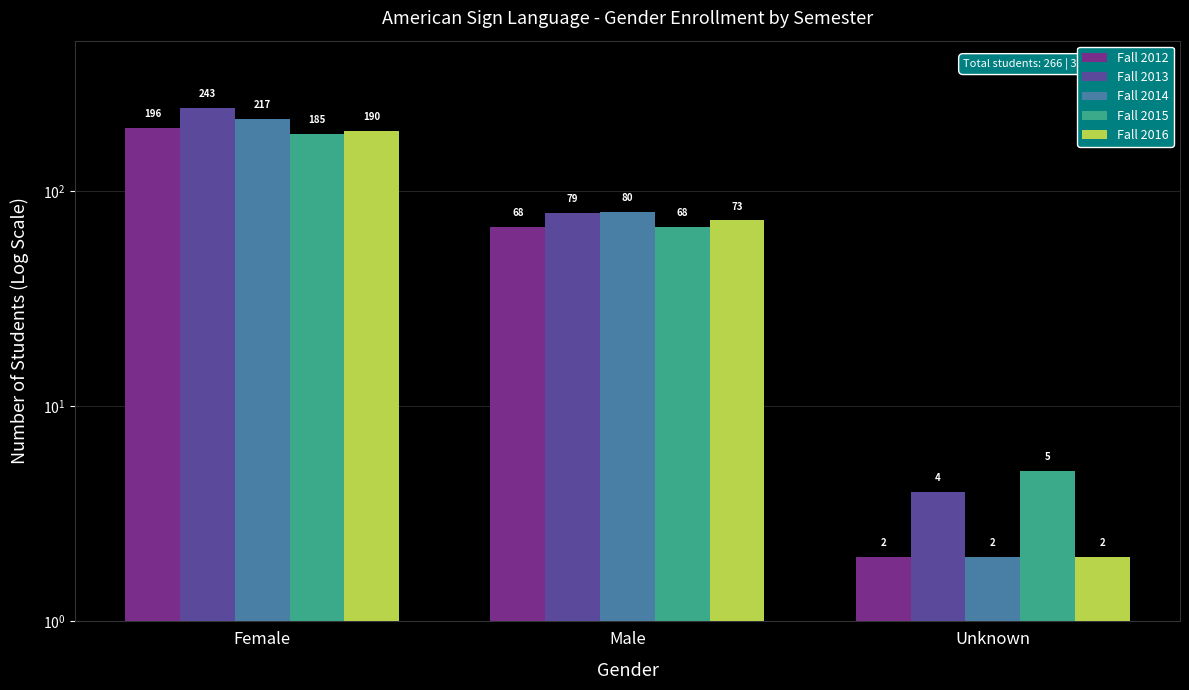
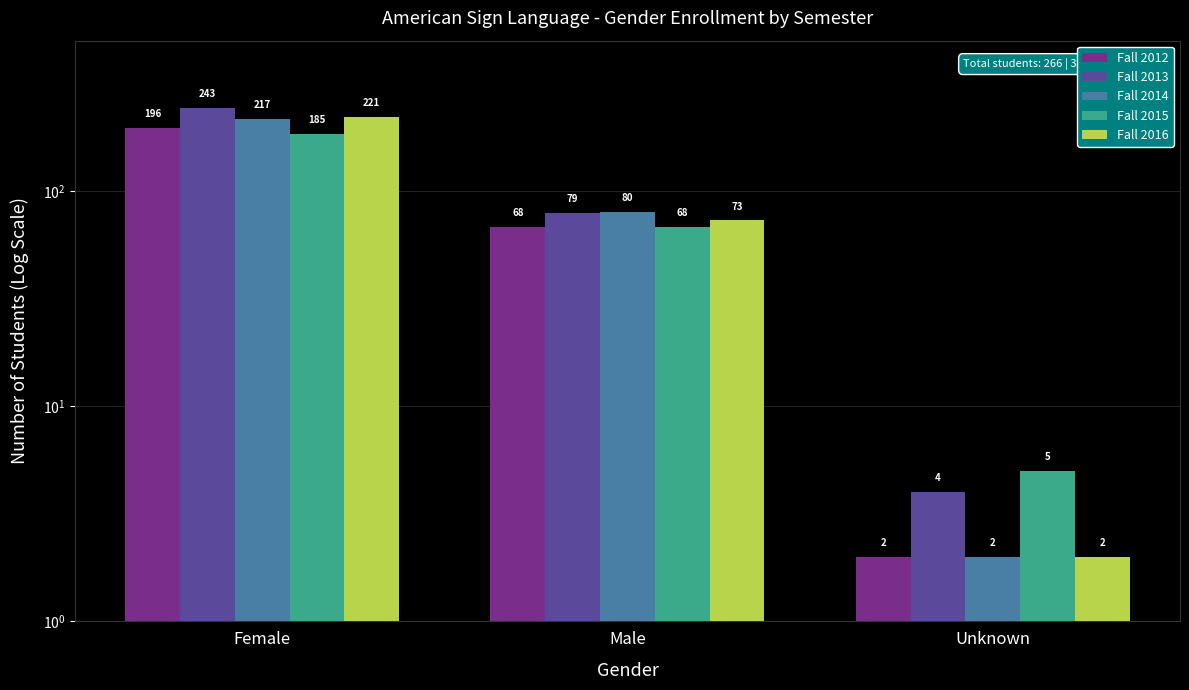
Fall 2016, Female: 190 -> 221
